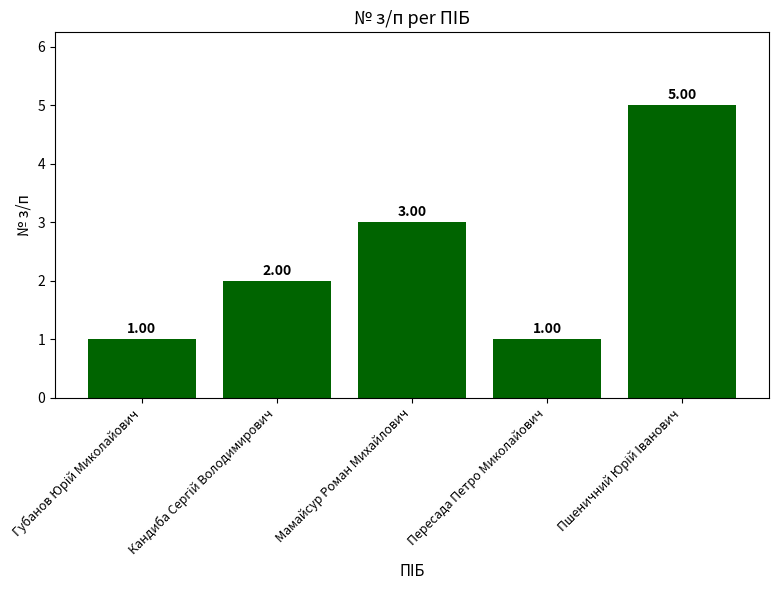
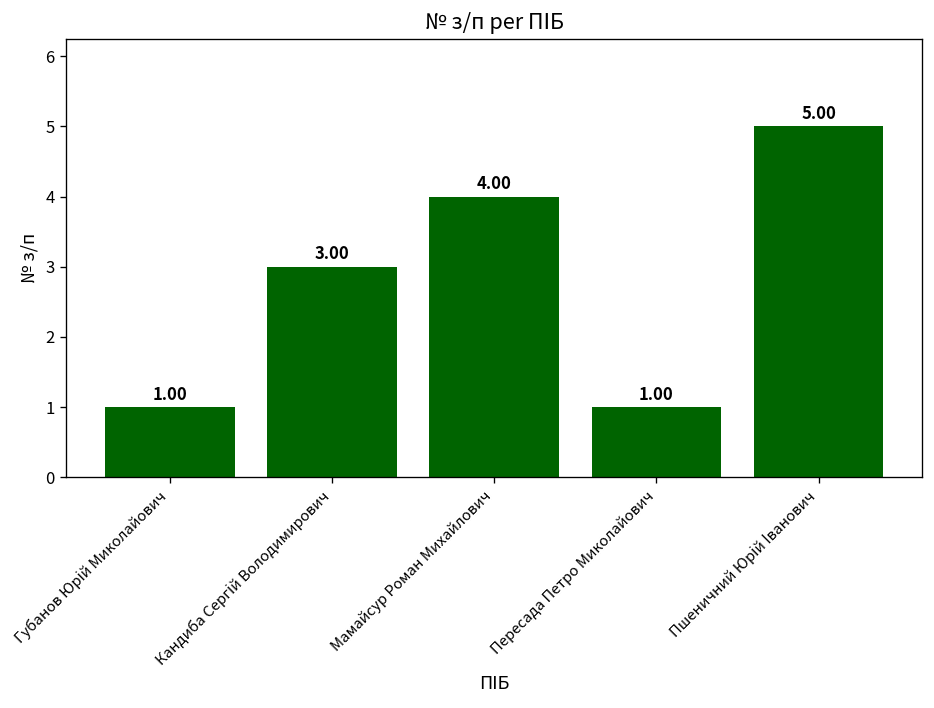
Кандиба Сергій Володимирович: 2.00 -> 3.00
Мамайсур Роман Михайлович: 3.00 -> 4.00
